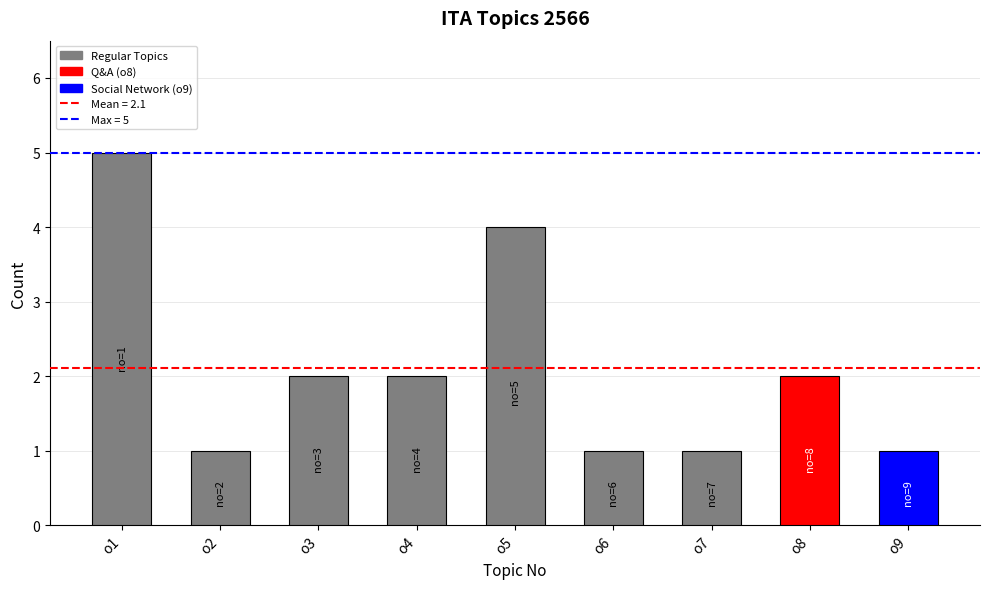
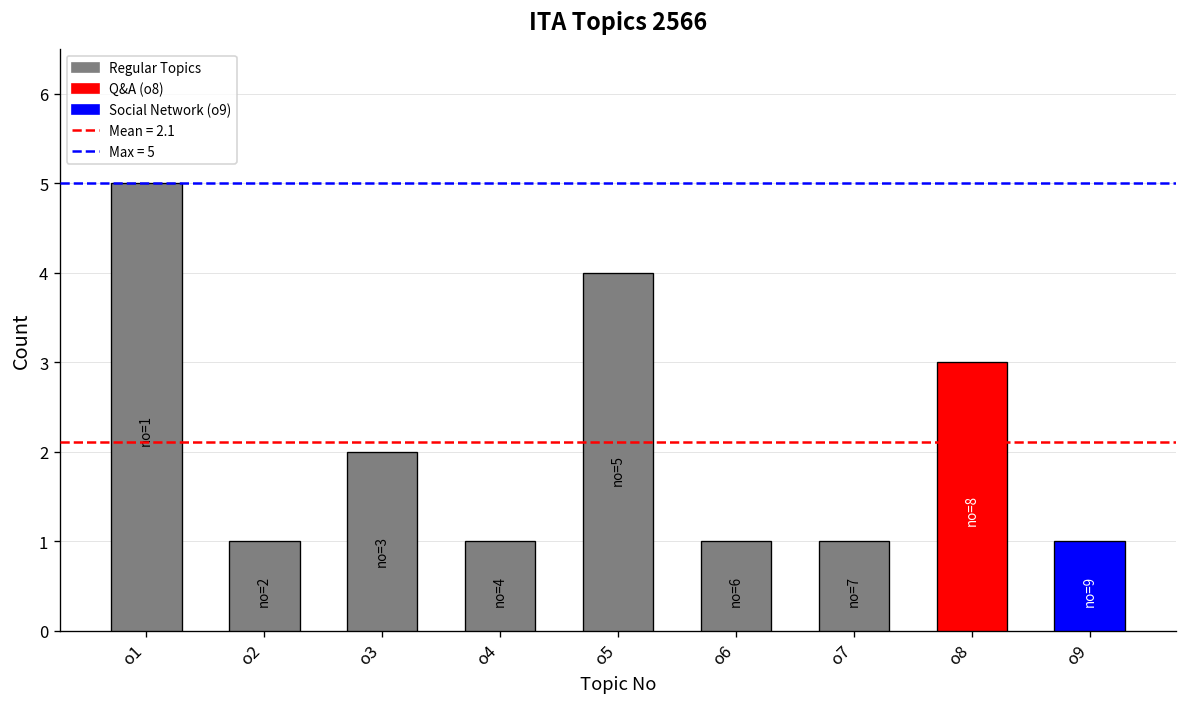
o4: 2 -> 1
o8: 2 -> 3
